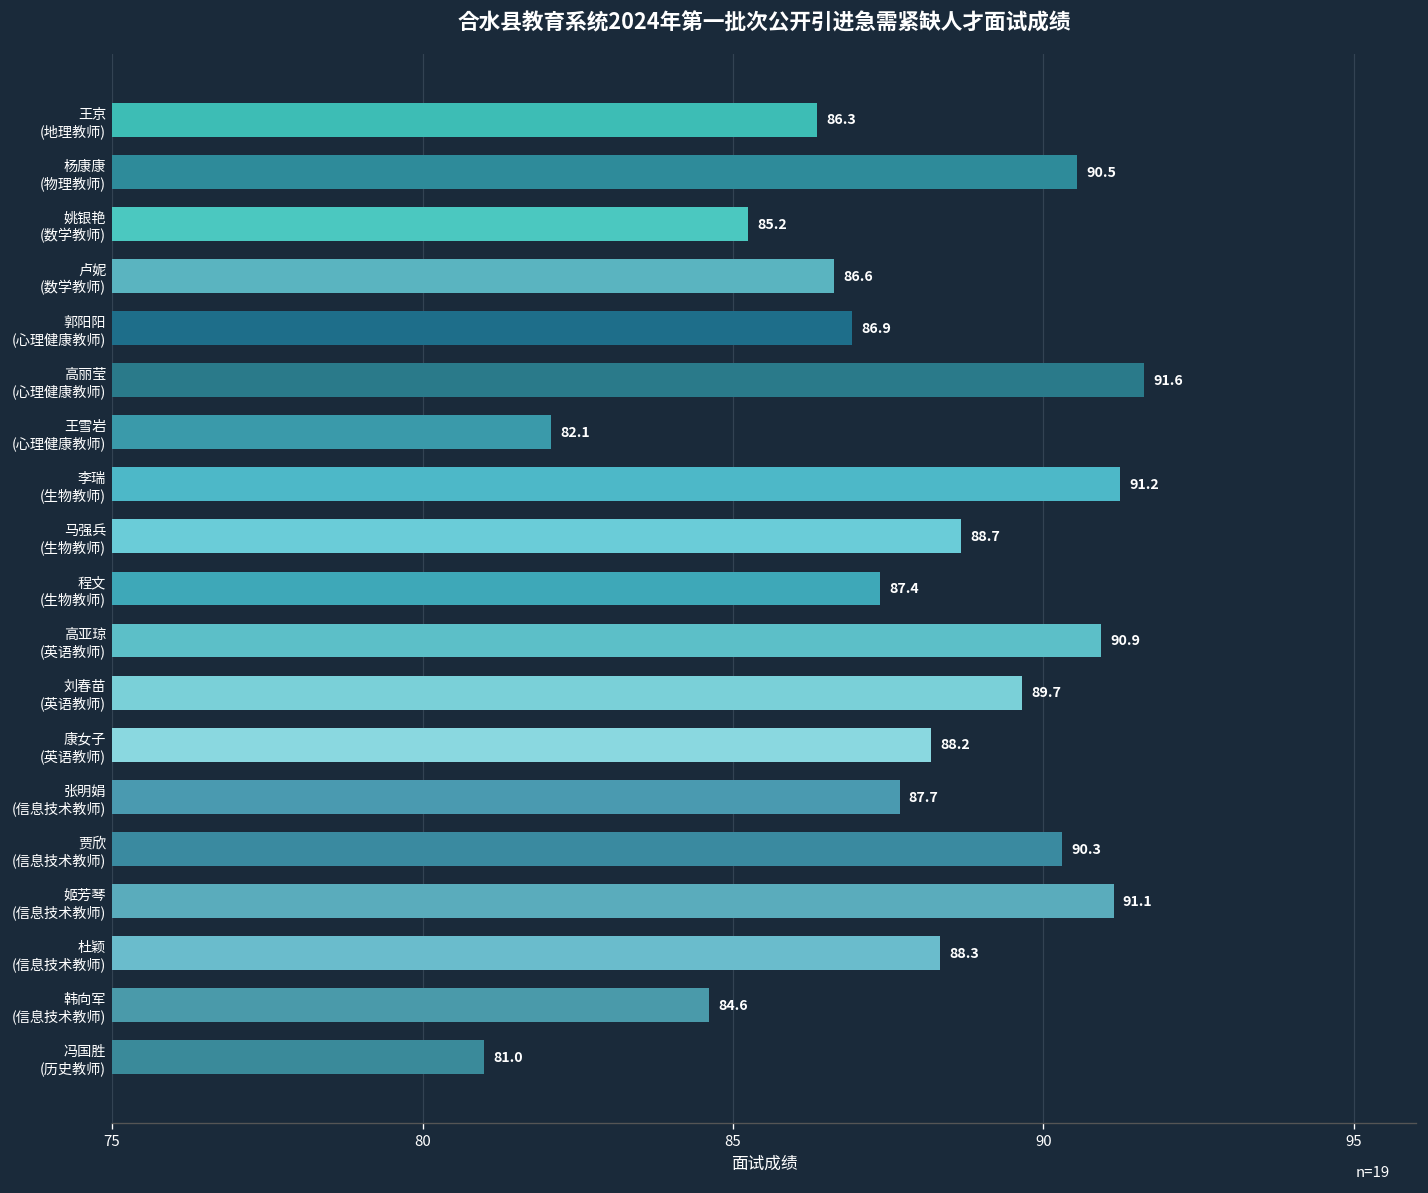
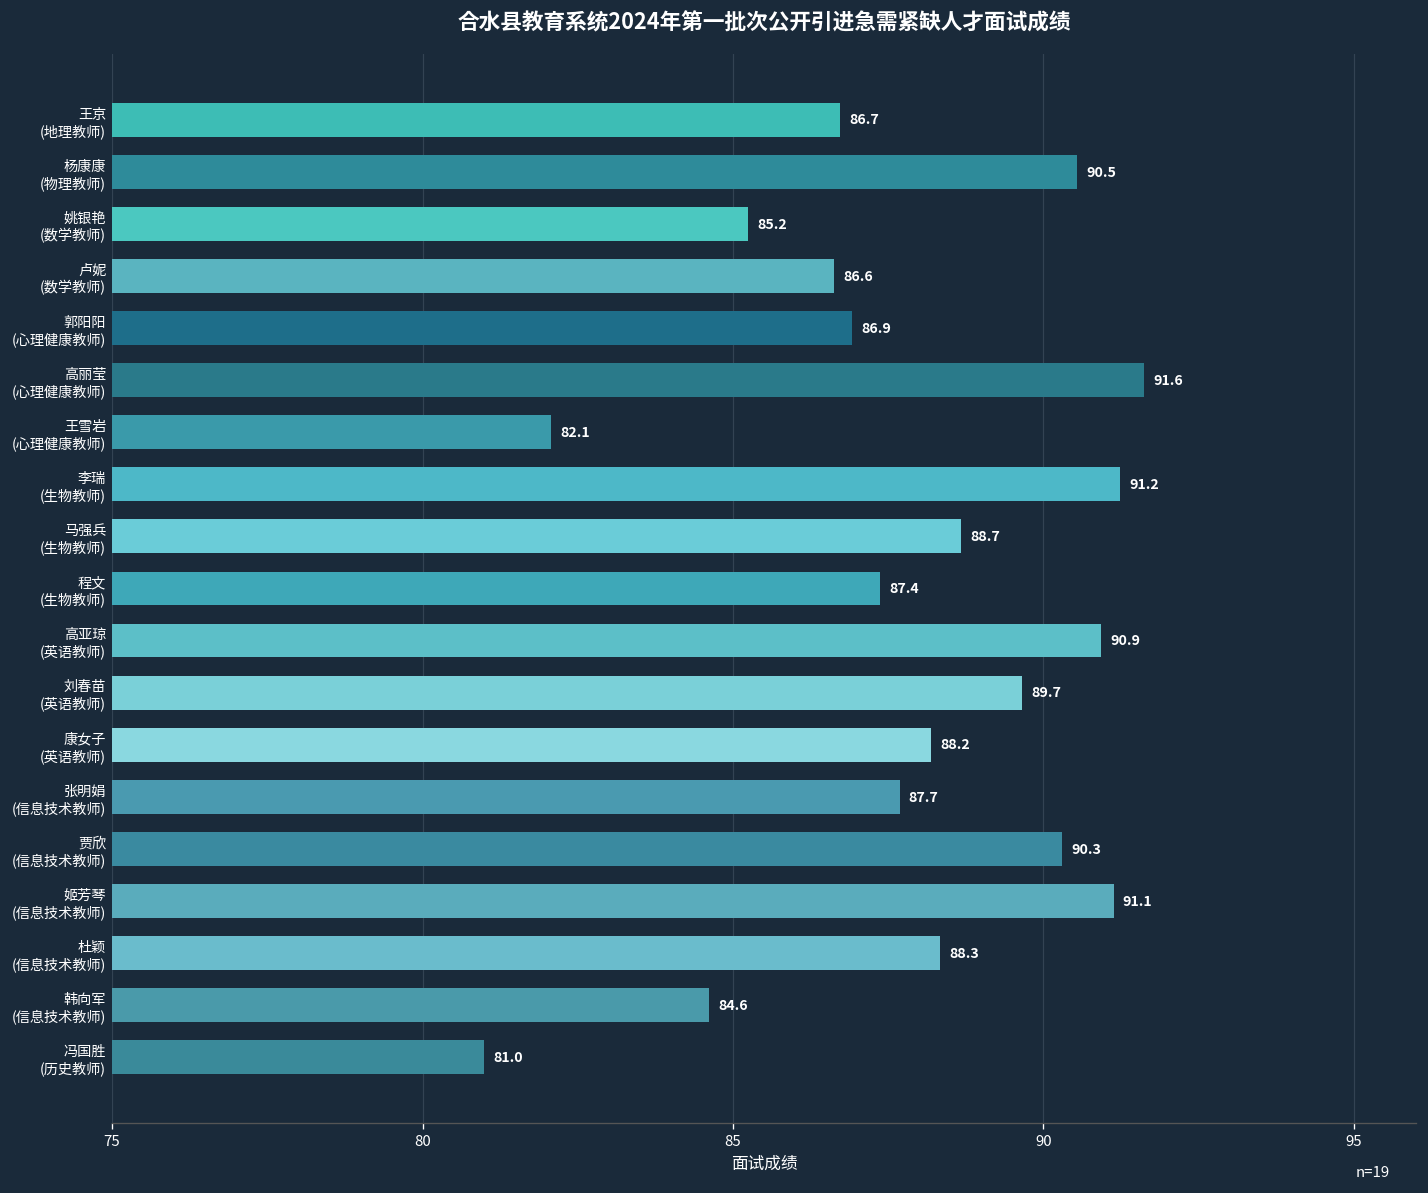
王京 (地理教师): 86.3 -> 86.7
